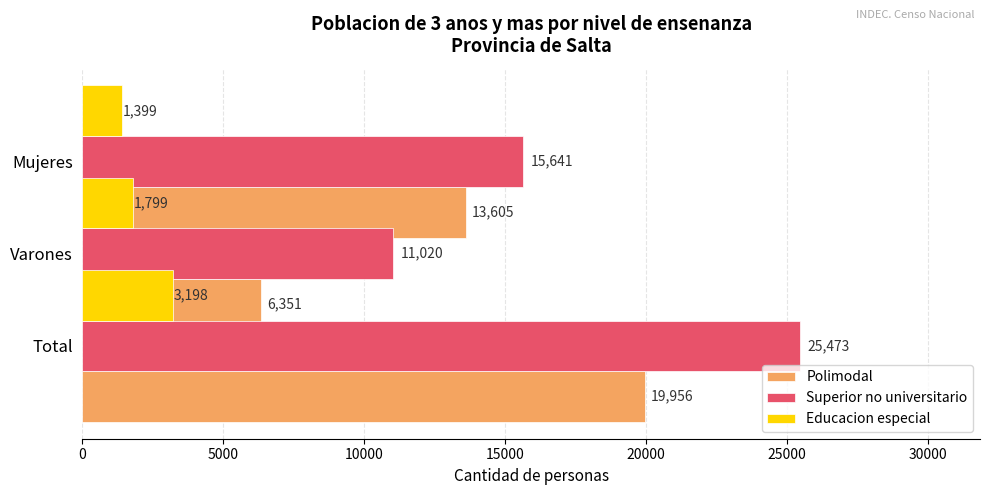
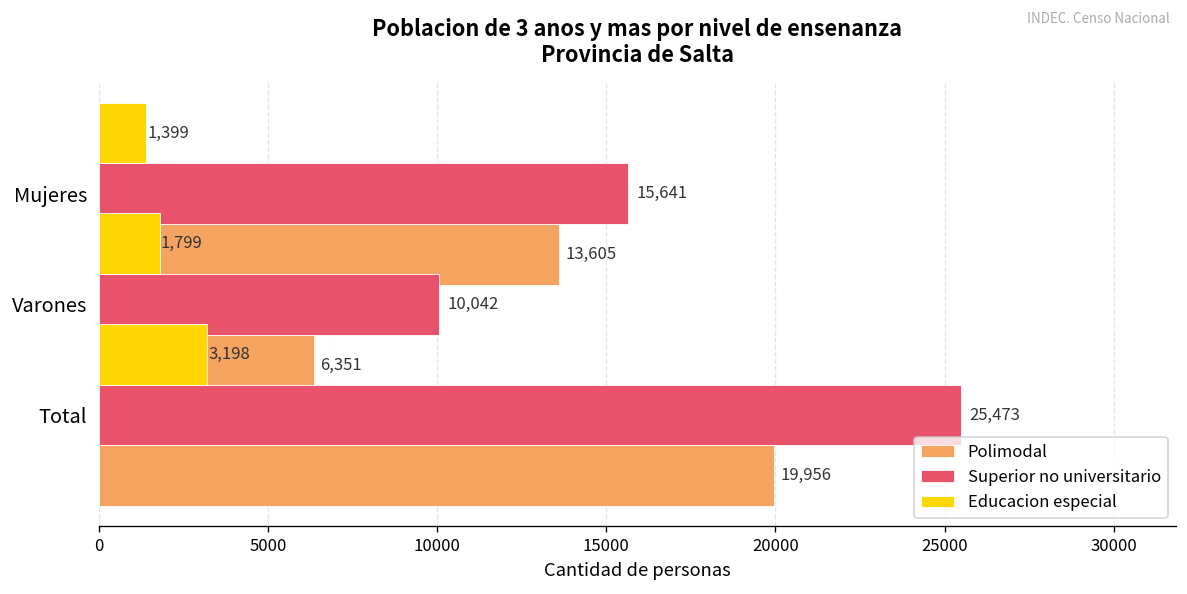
Superior no universitario, Varones: 11,020 -> 10,042
